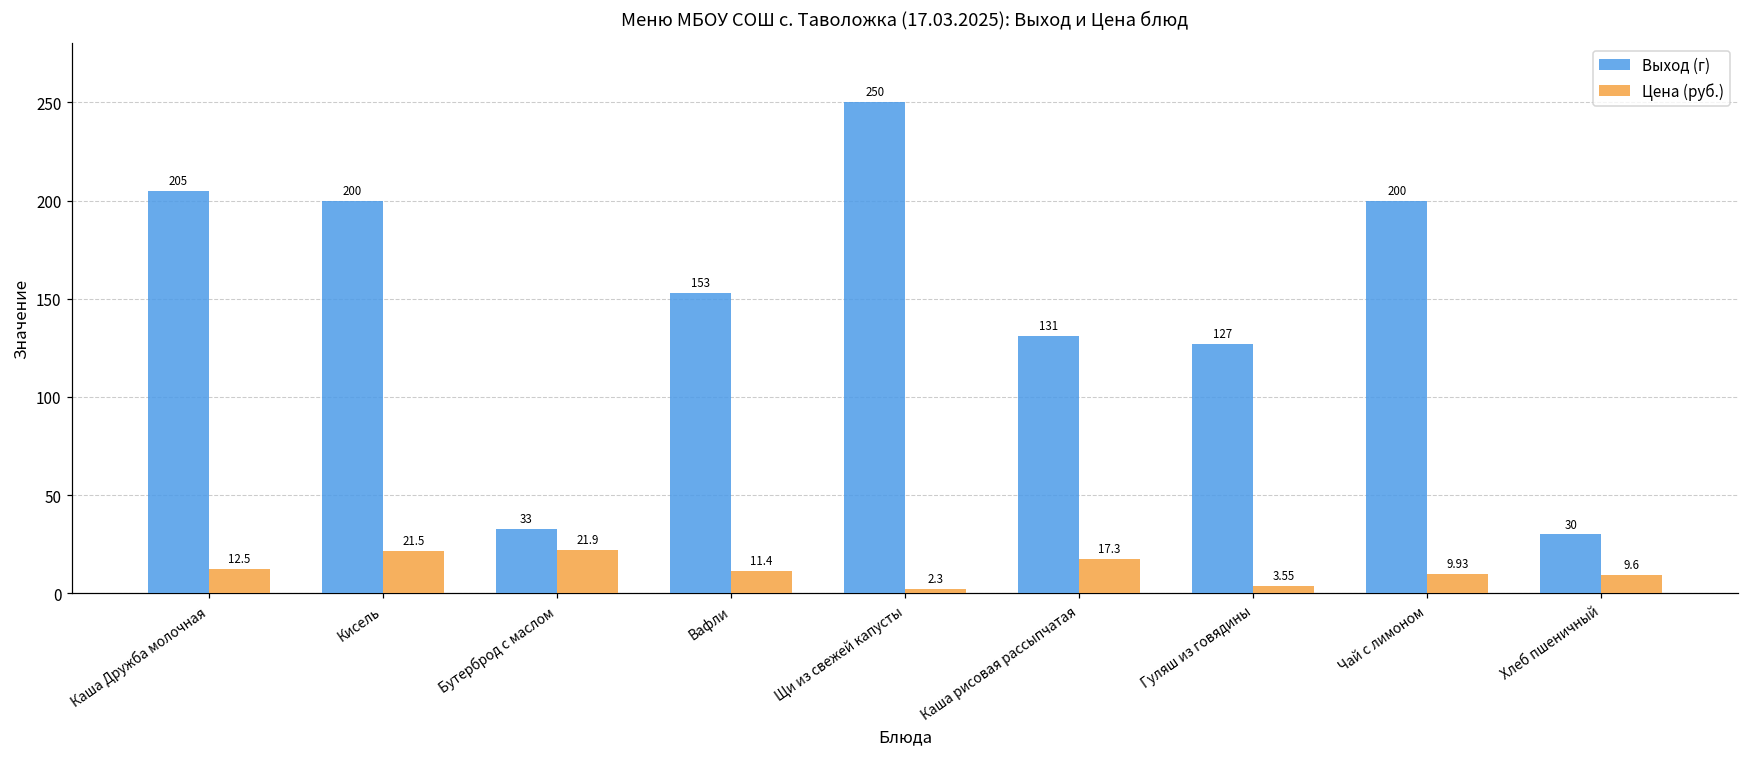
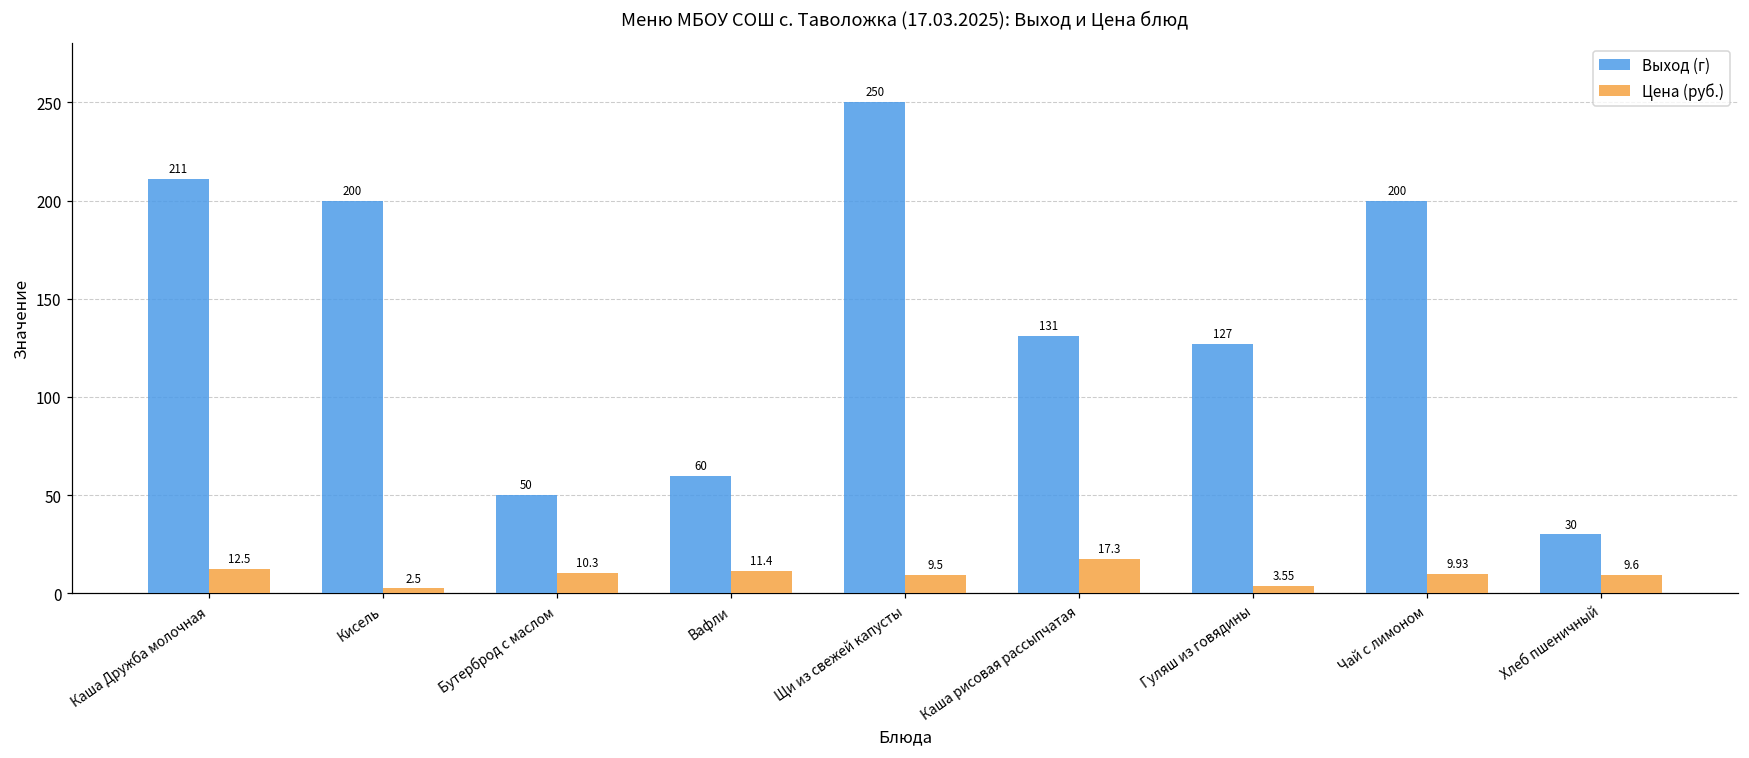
Выход (г), Каша Дружба молочная: 205 -> 211
Цена (руб.), Кисель: 21.5 -> 2.5
Выход (г), Бутерброд с маслом: 33 -> 50
Цена (руб.), Бутерброд с маслом: 21.9 -> 10.3
Выход (г), Вафли: 153 -> 60
Цена (руб.), Щи из свежей капусты: 2.3 -> 9.5
